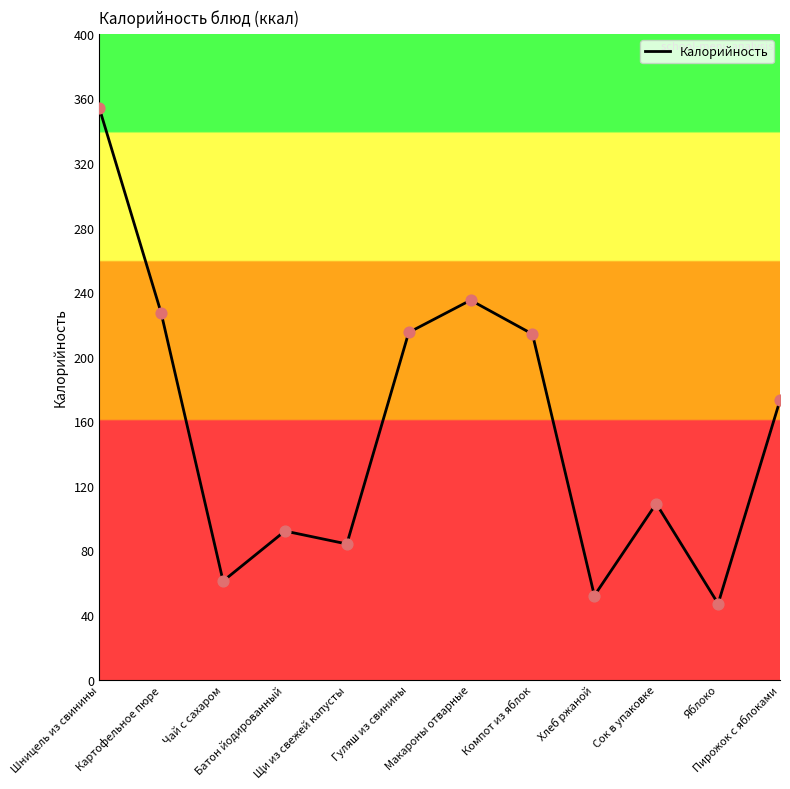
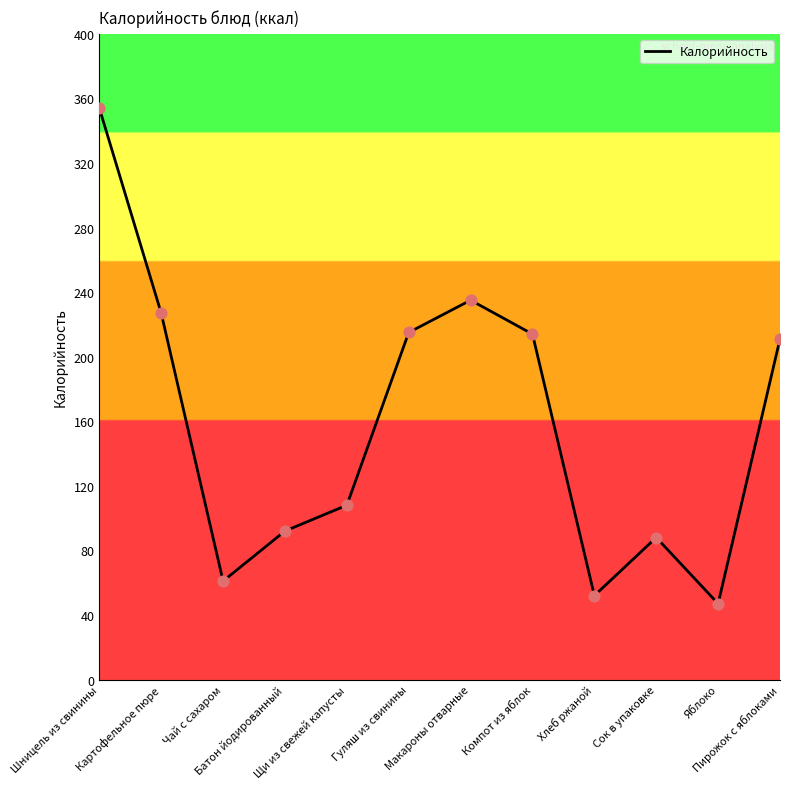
Щи из свежей капусты: 84 -> 108
Сок в упаковке: 109 -> 88
Пирожок с яблоками: 173 -> 211
